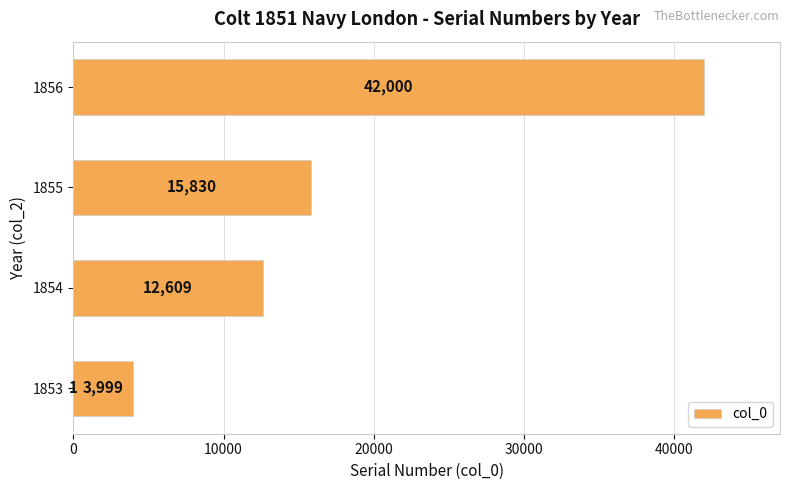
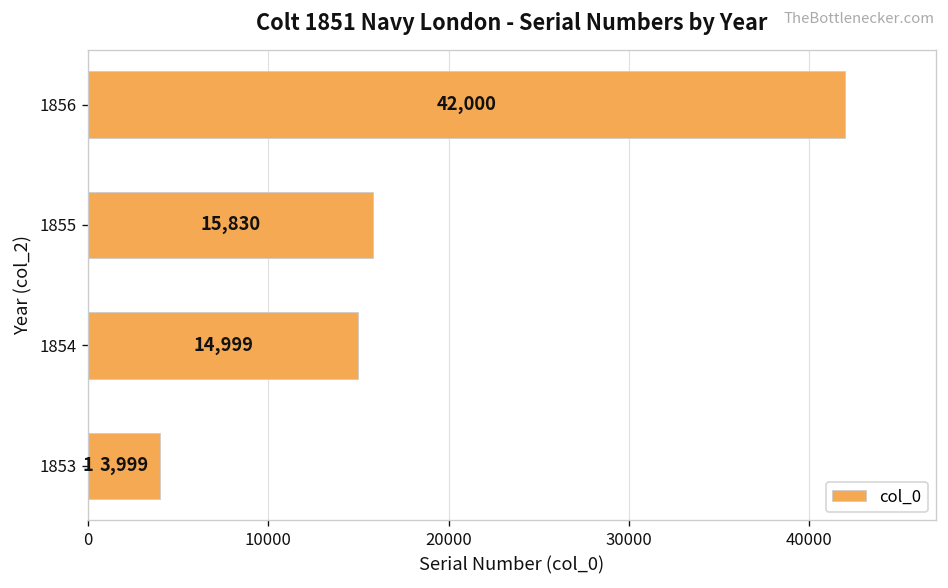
1854: 12,609 -> 14,999
